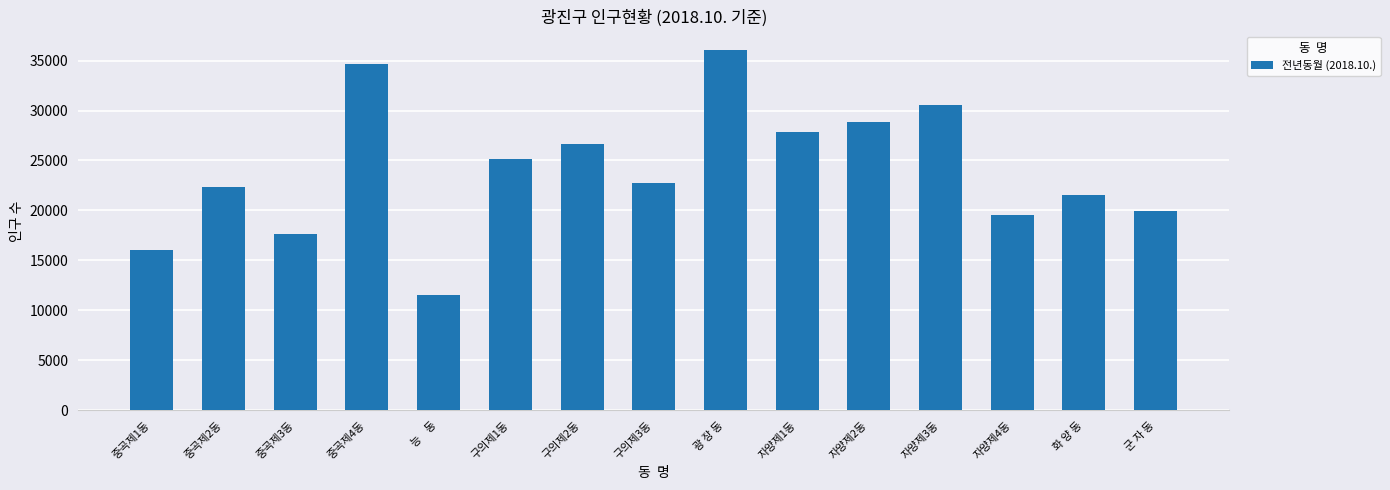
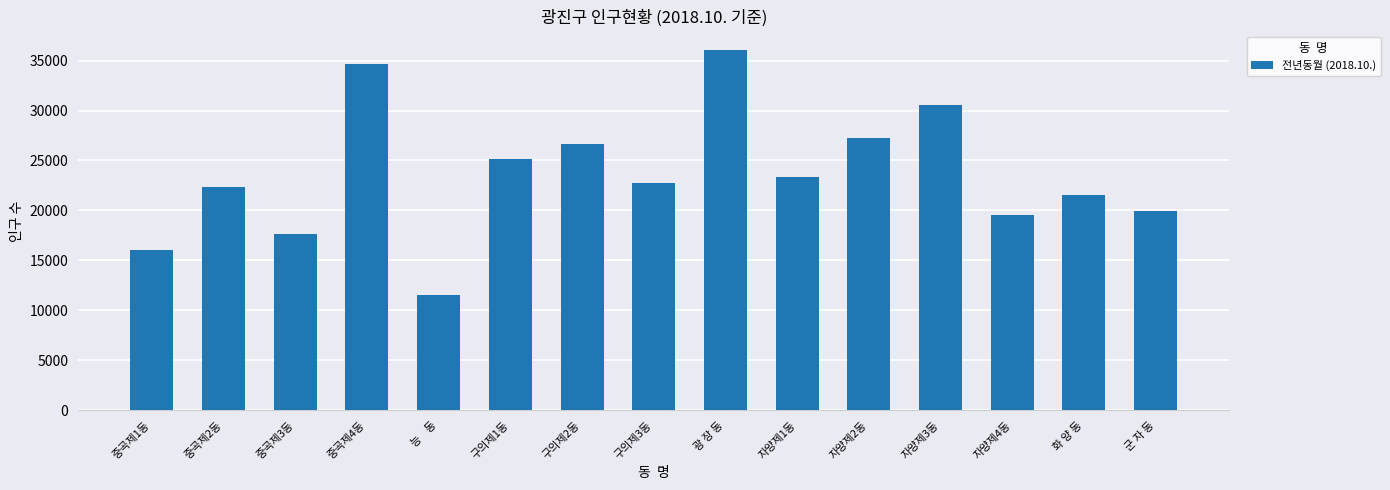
자양제1동: 28000 -> 23000
자양제2동: 29000 -> 27000
